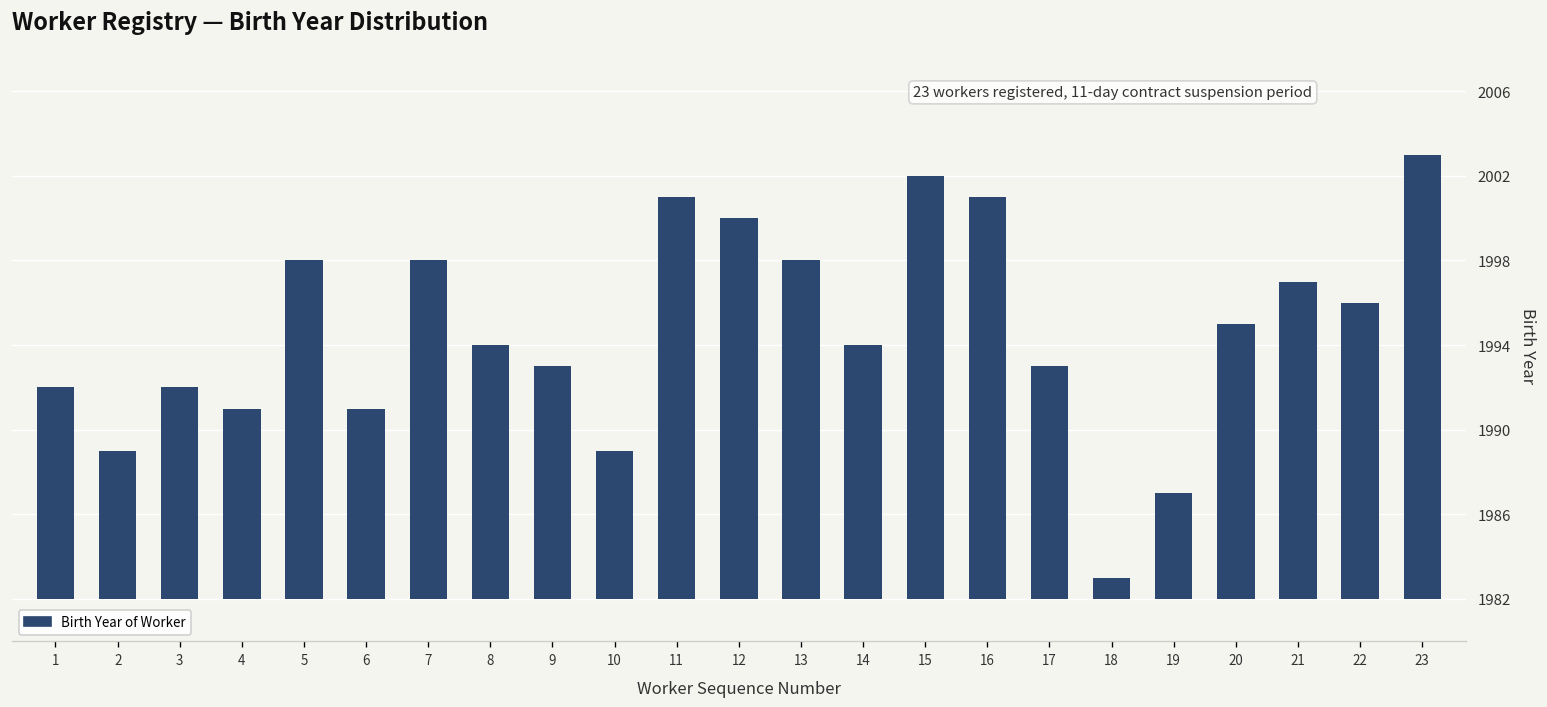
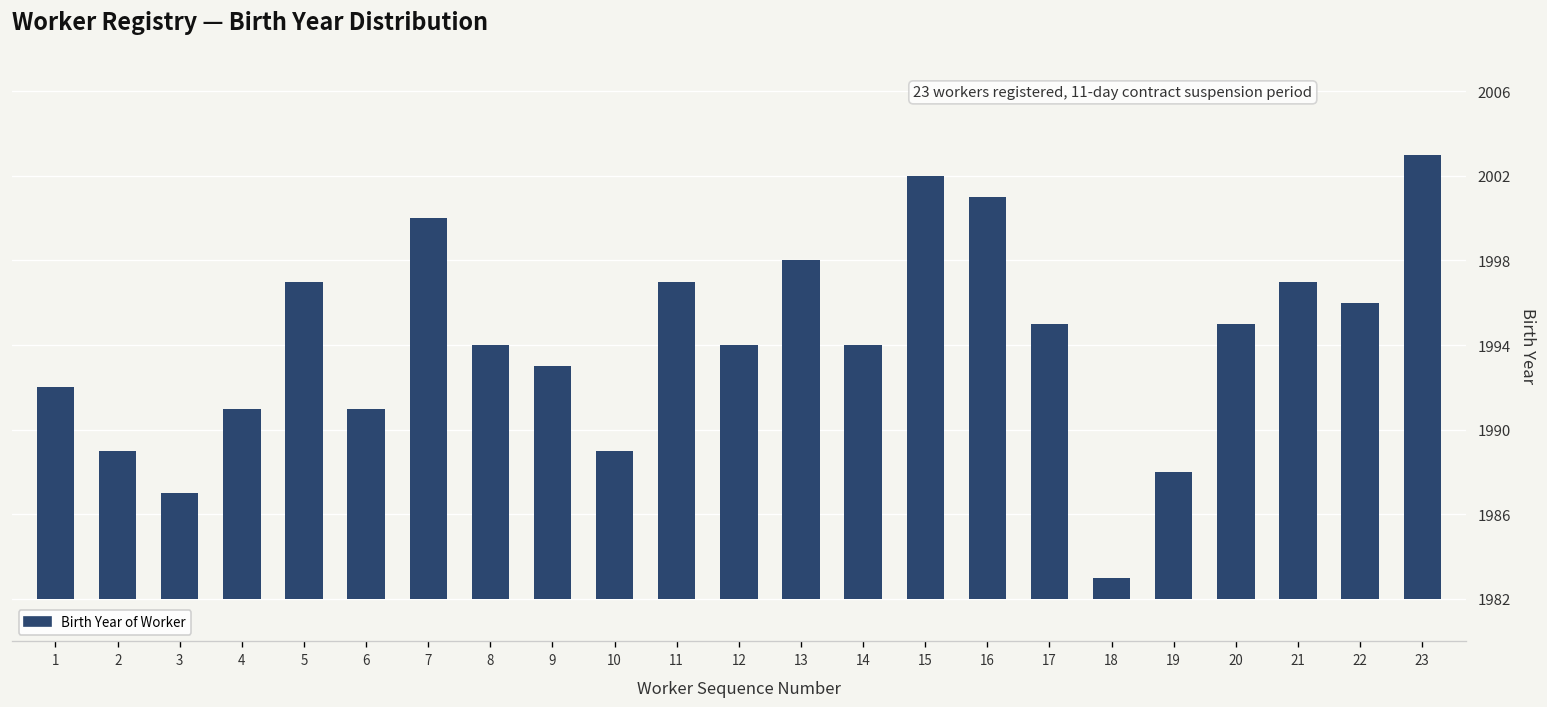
3: 1992 -> 1987
5: 1998 -> 1997
7: 1998 -> 2000
11: 2001 -> 1997
12: 2000 -> 1994
17: 1993 -> 1995
19: 1987 -> 1988
